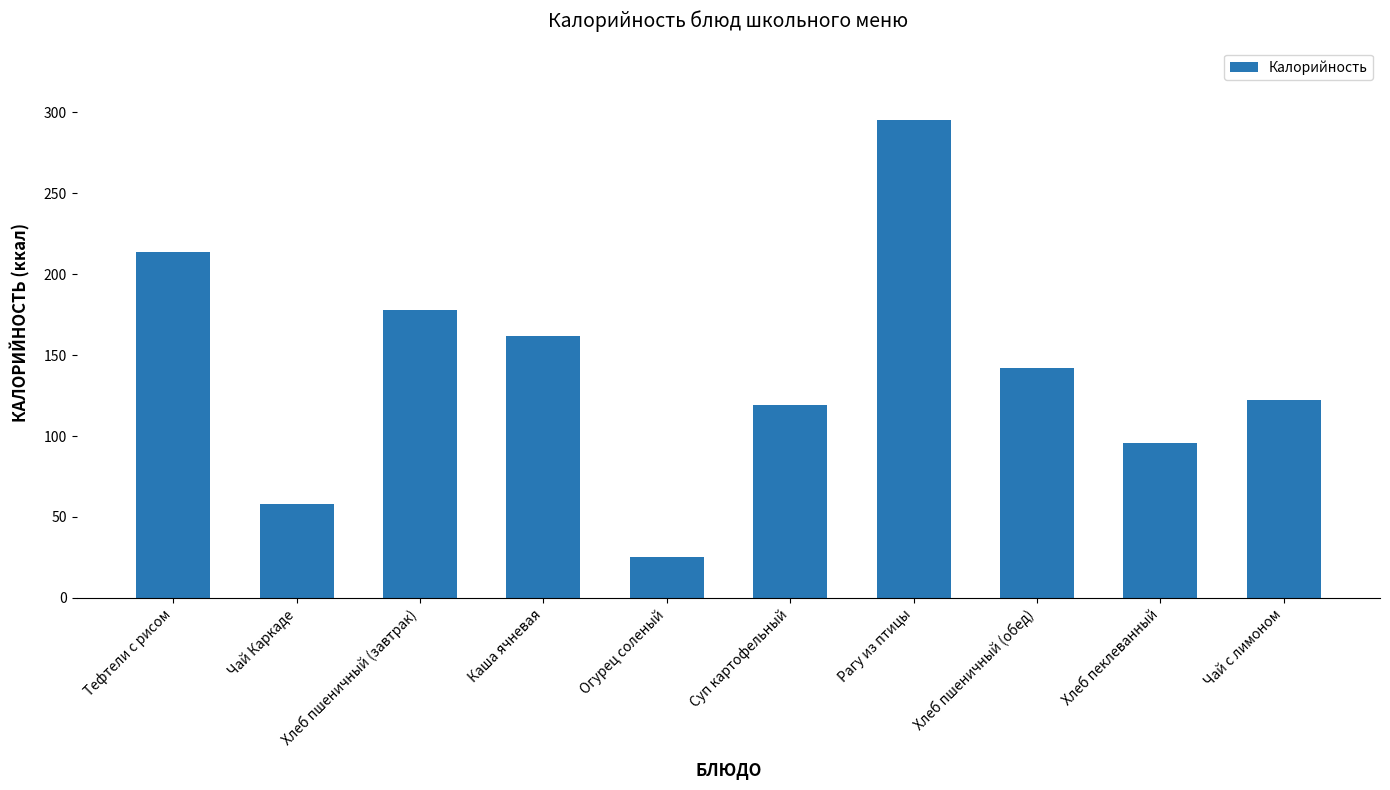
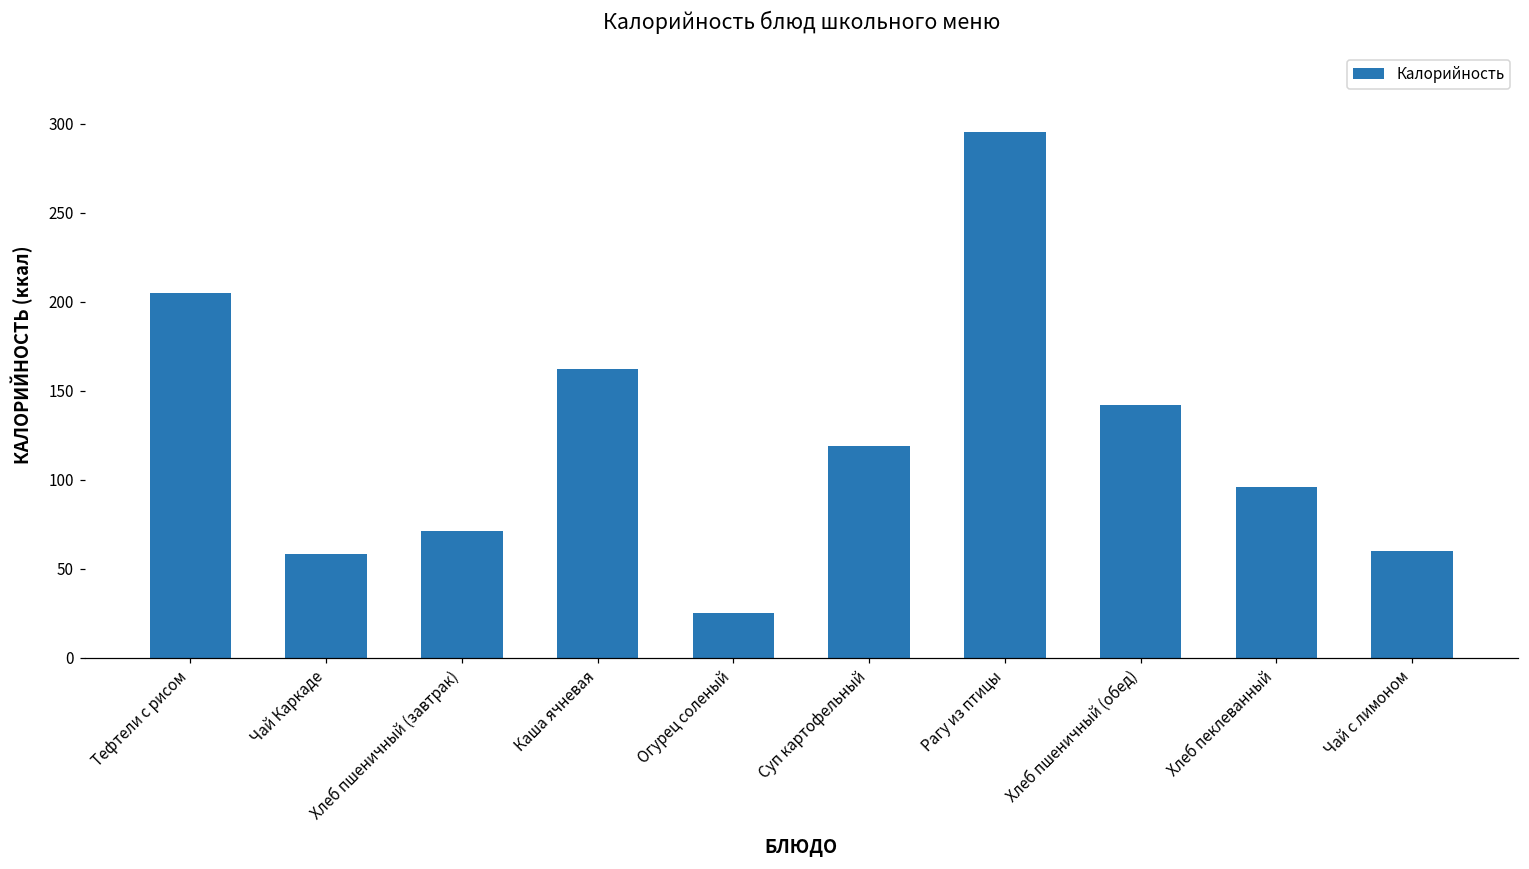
Тефтели с рисом: 214 -> 205
Хлеб пшеничный (завтрак): 178 -> 71
Чай с лимоном: 122 -> 60
